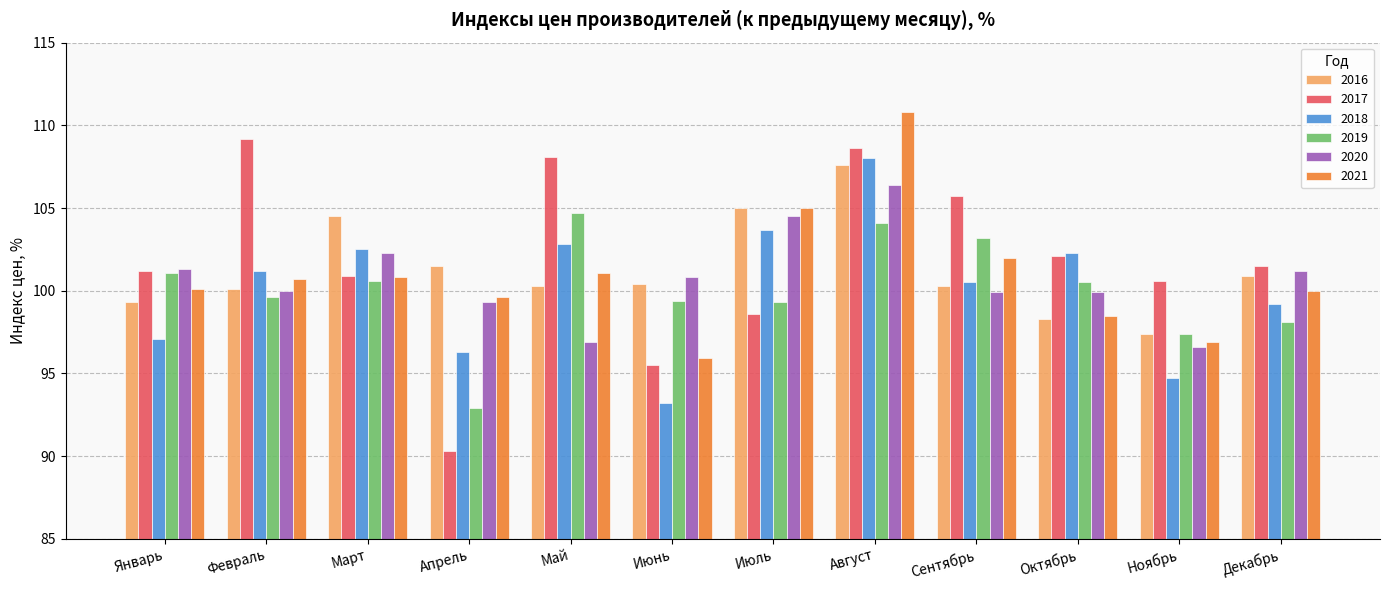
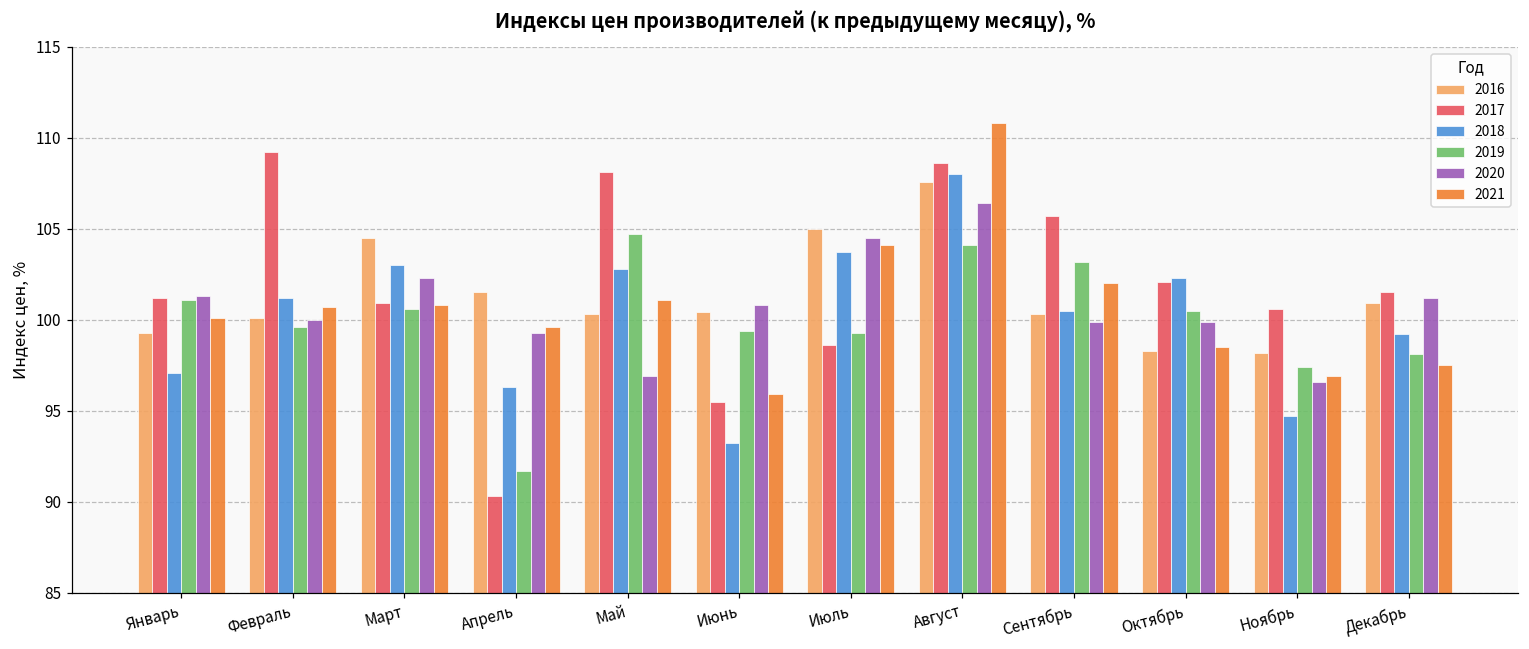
2018, Март: 102.5 -> 103.0
2019, Апрель: 92.9 -> 91.7
2021, Июль: 105.0 -> 104.1
2016, Ноябрь: 97.4 -> 98.2
2021, Декабрь: 100.0 -> 97.5
